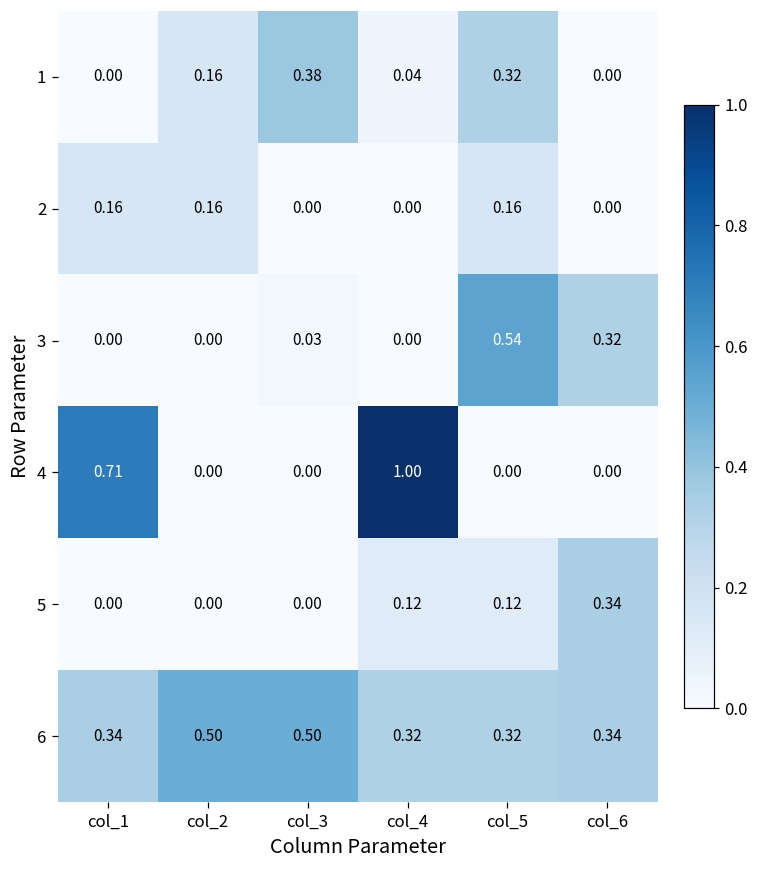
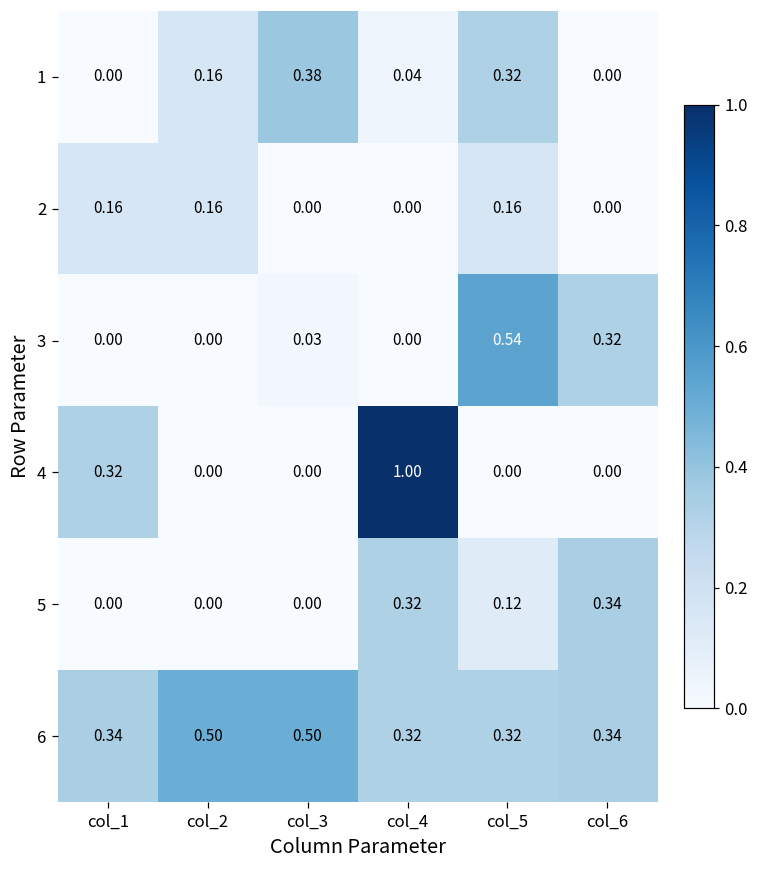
4, col_1: 0.71 -> 0.32
5, col_4: 0.12 -> 0.32
